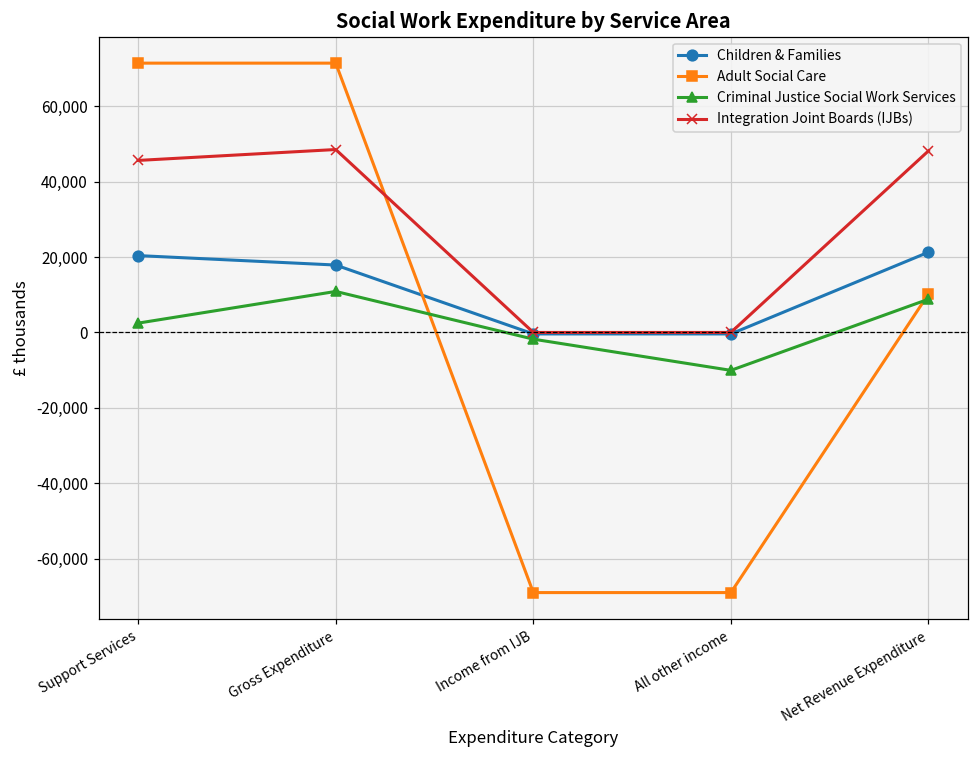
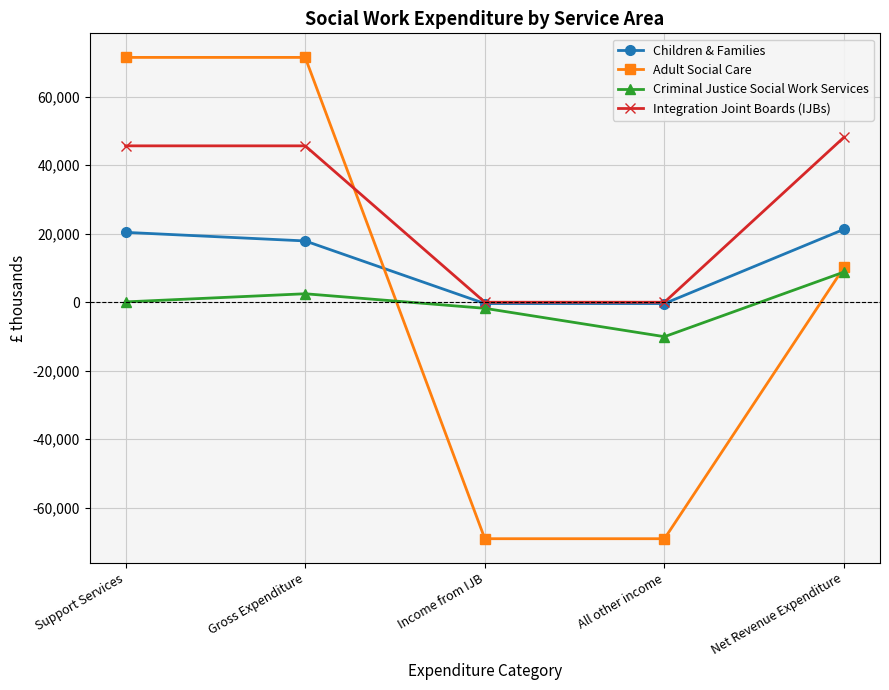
Criminal Justice Social Work Services, Support Services: 2,000 -> 0
Criminal Justice Social Work Services, Gross Expenditure: 11,000 -> 2,000
Integration Joint Boards (IJBs), Gross Expenditure: 49,000 -> 46,000
